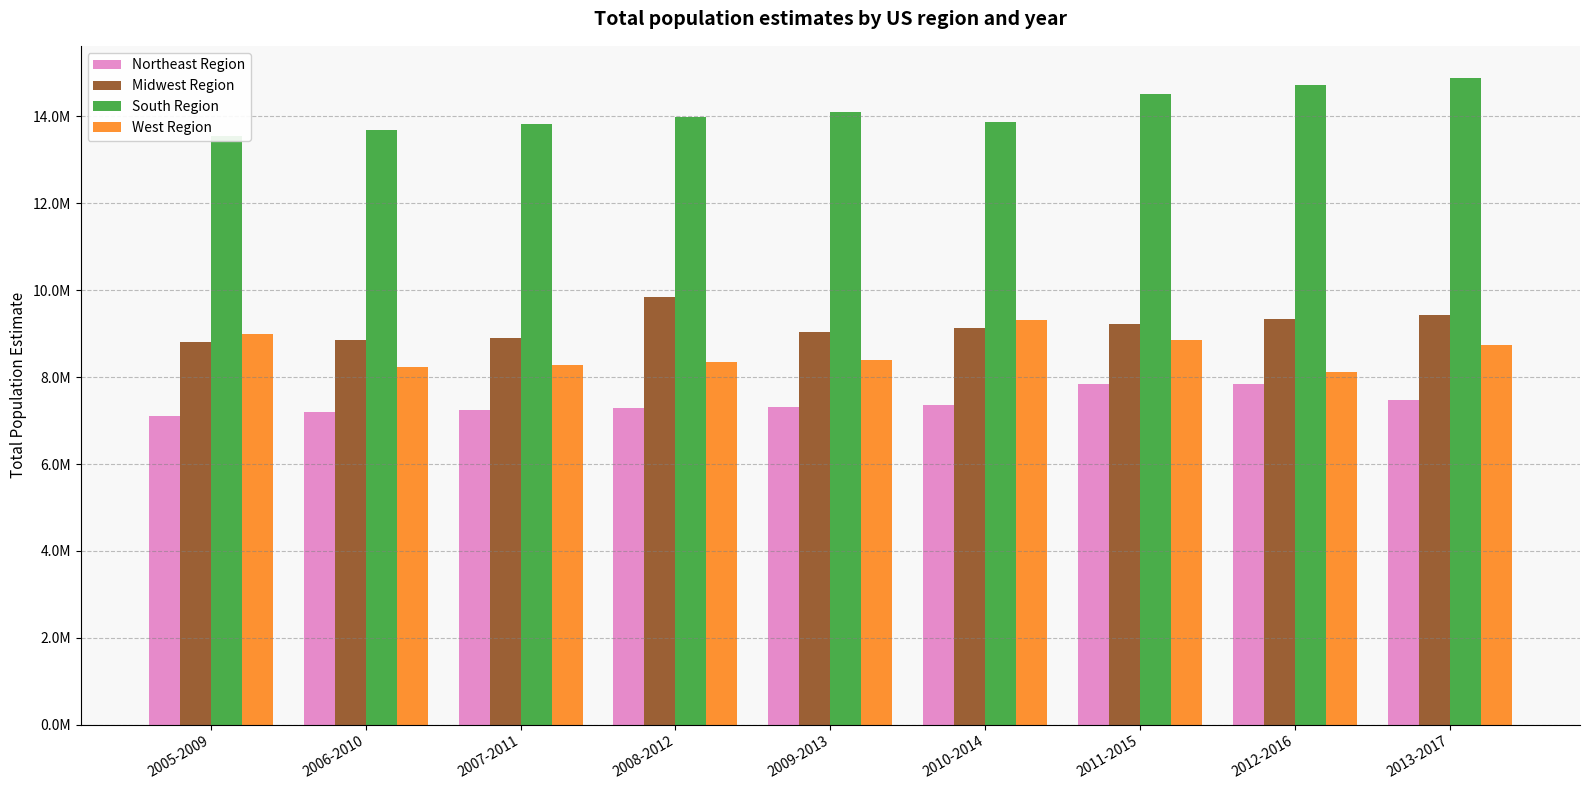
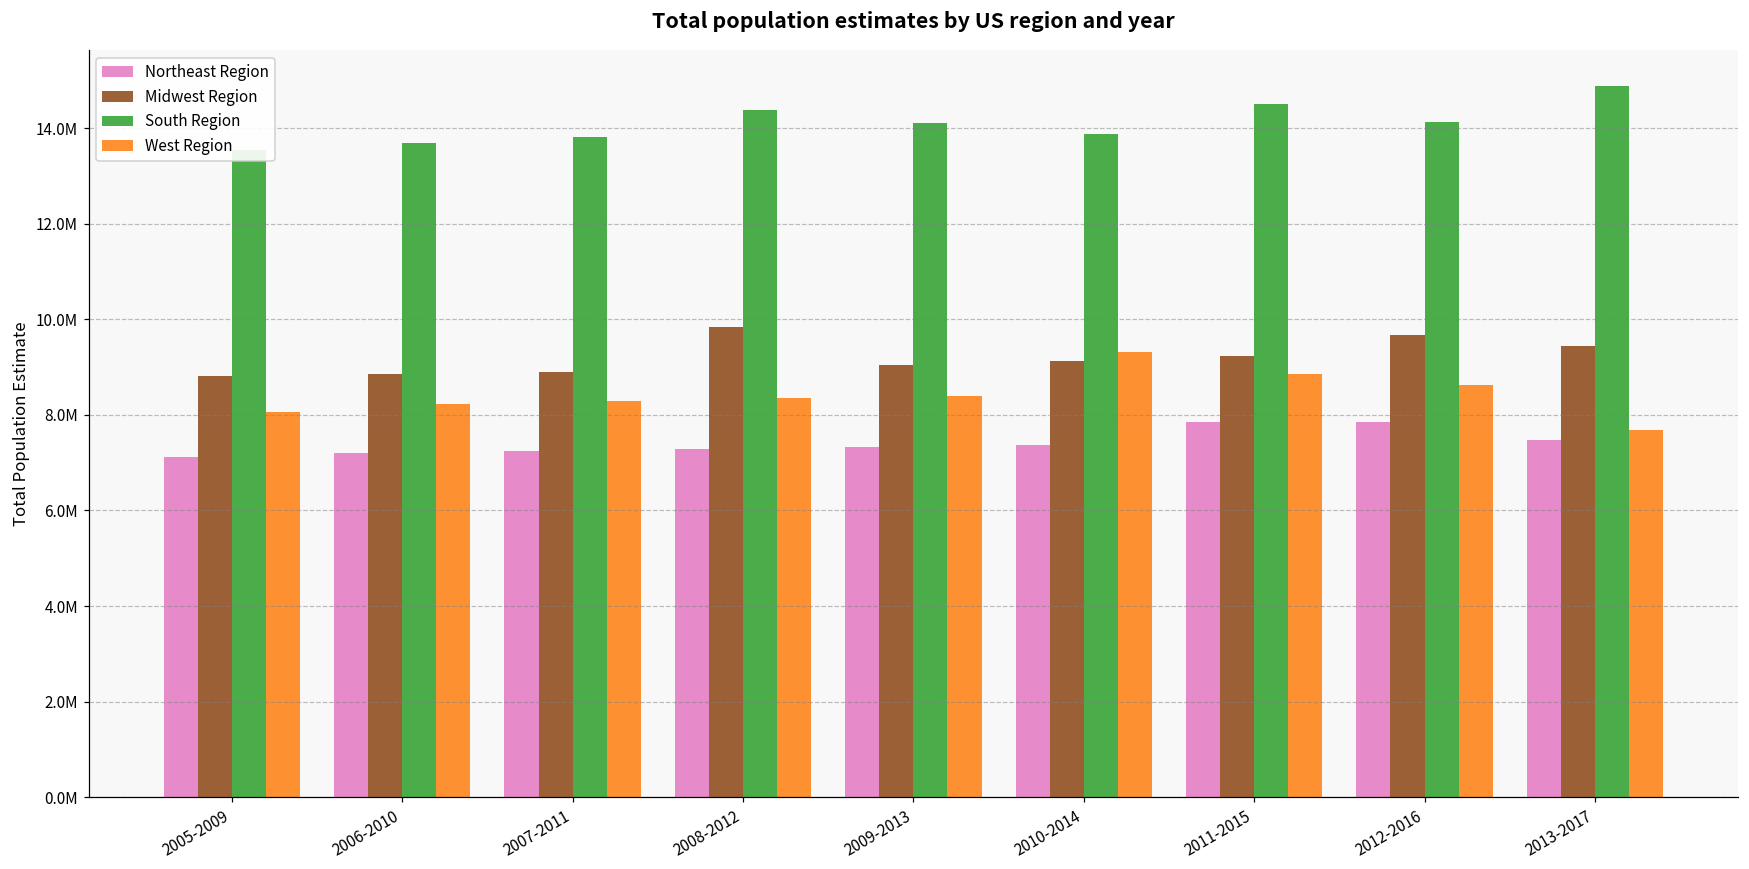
West Region, 2005-2009: 9000000 -> 8100000
South Region, 2008-2012: 14000000 -> 14400000
Midwest Region, 2012-2016: 9300000 -> 9700000
South Region, 2012-2016: 14700000 -> 14100000
West Region, 2012-2016: 8100000 -> 8600000
West Region, 2013-2017: 8700000 -> 7700000
